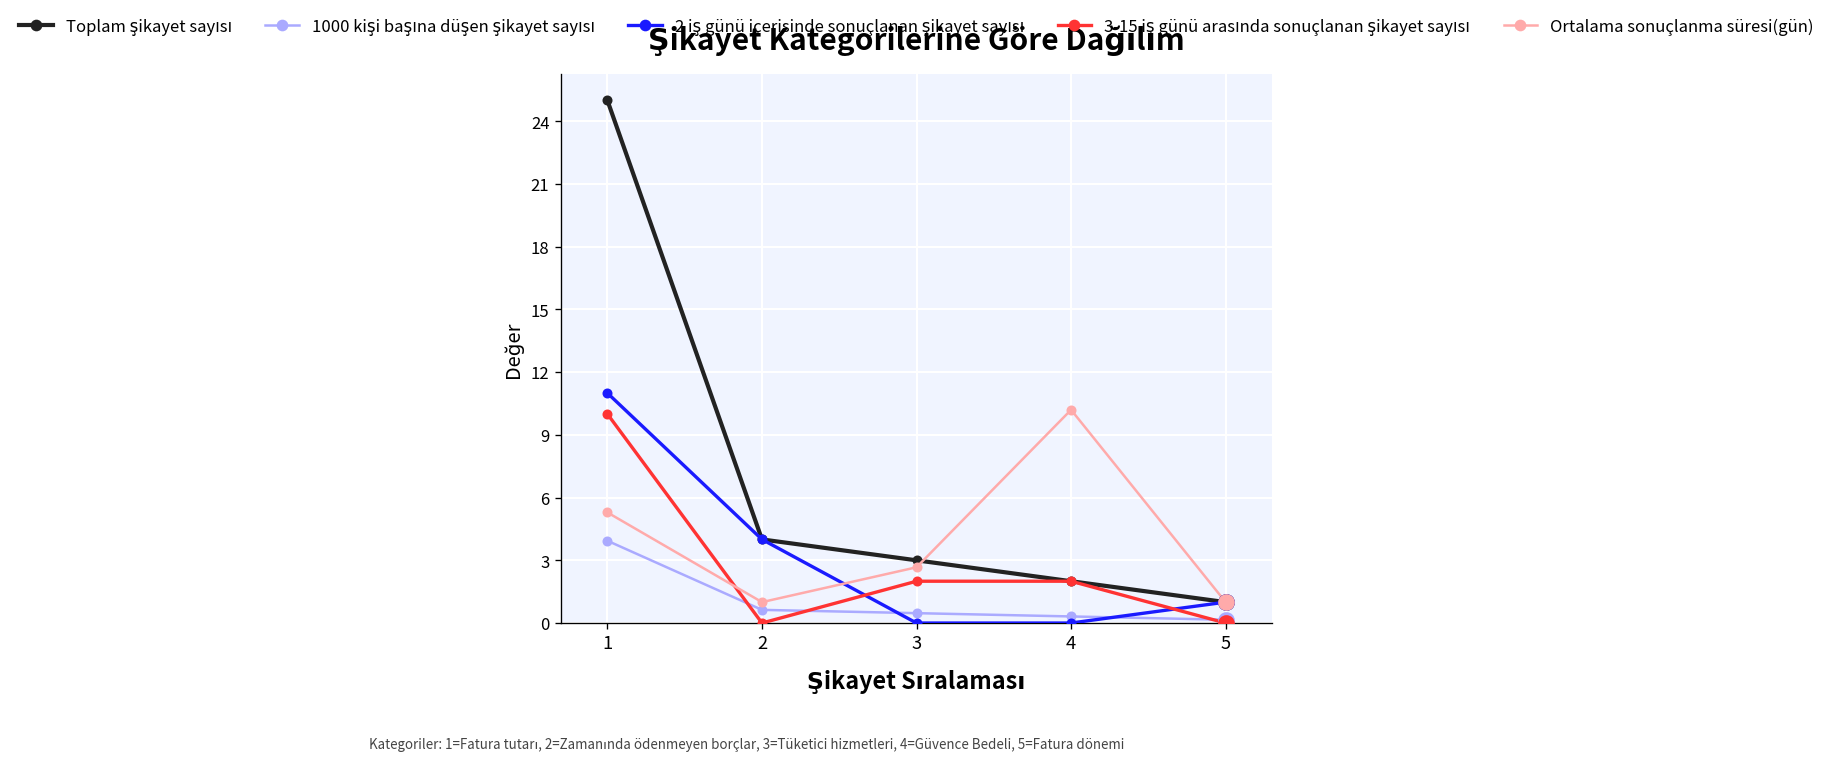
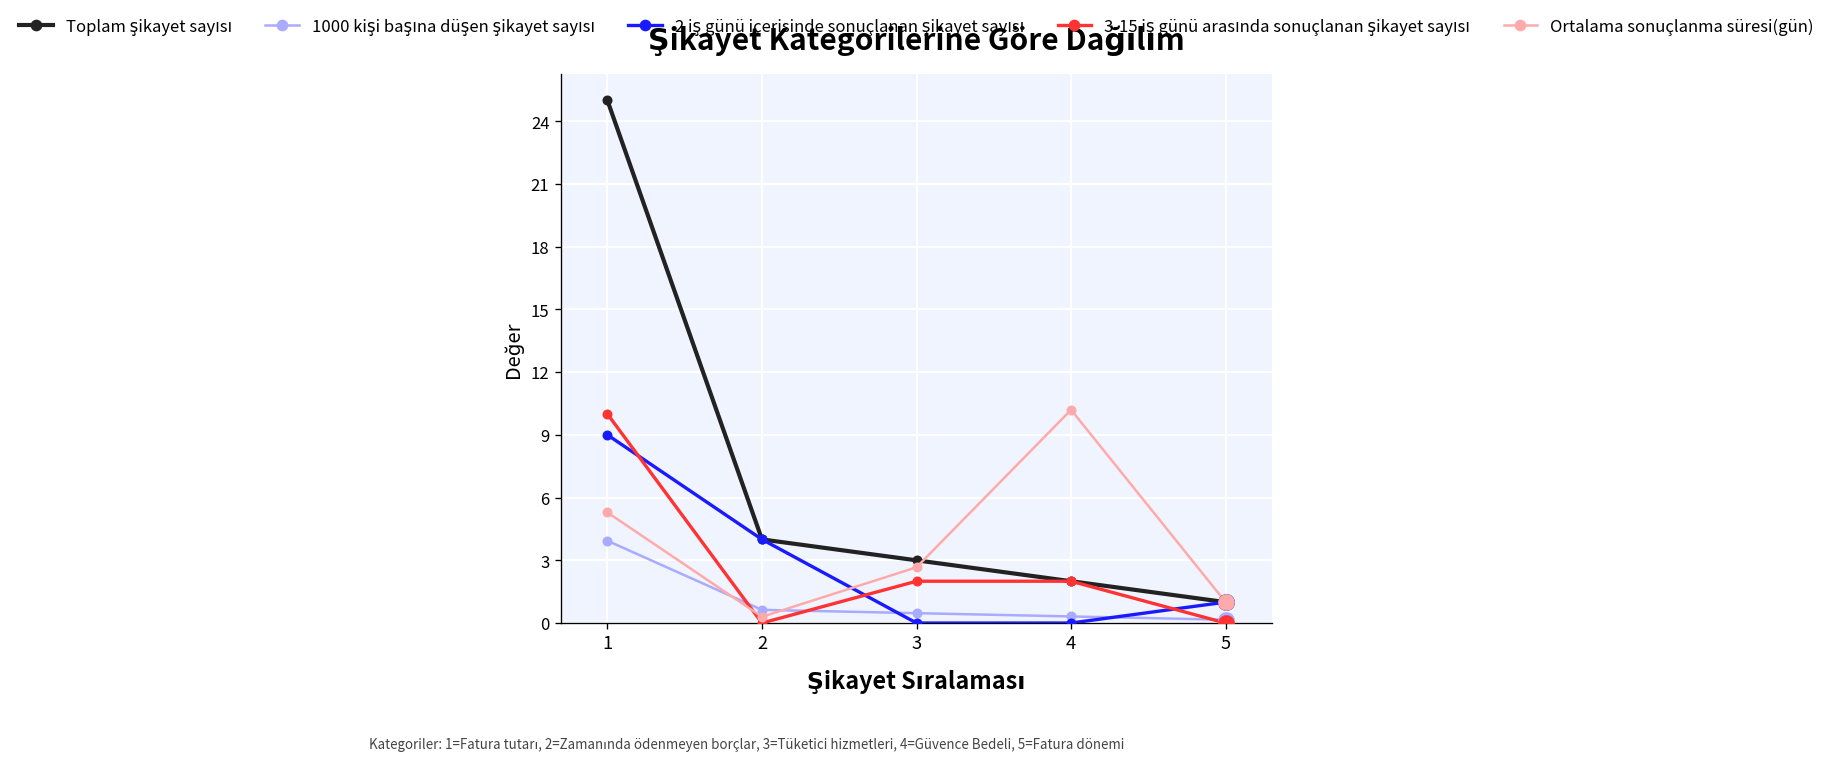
2 iş günü içerisinde sonuçlanan şikayet sayısı, 1: 11 -> 9
Ortalama sonuçlanma süresi(gün), 2: 1.0 -> 0.3
